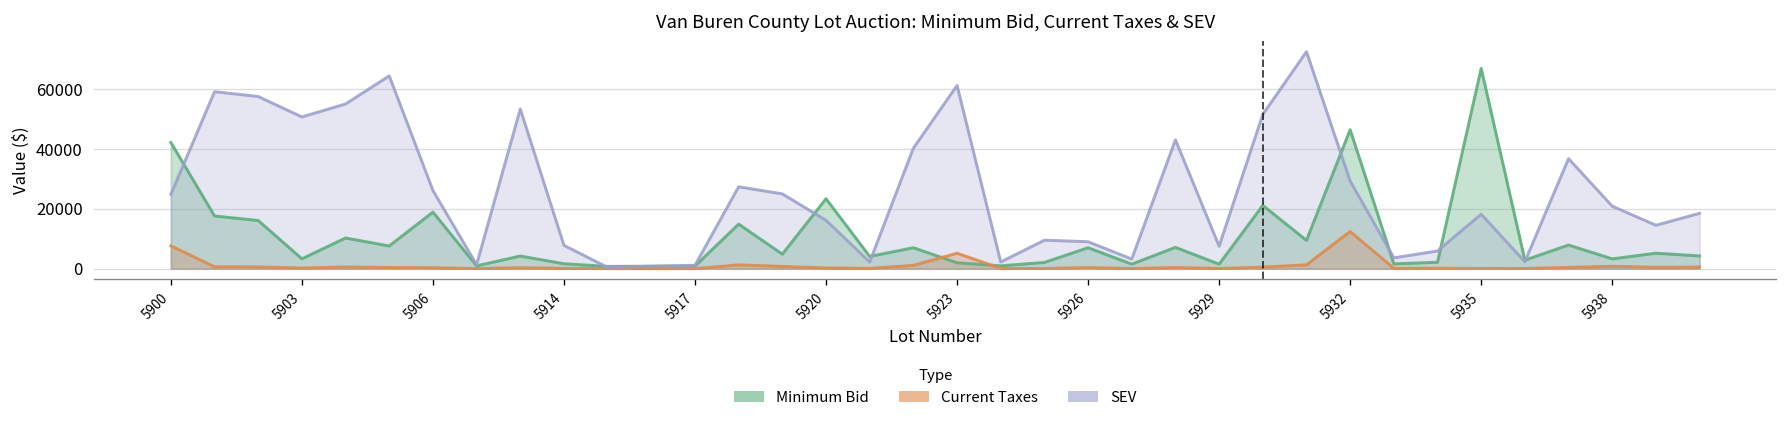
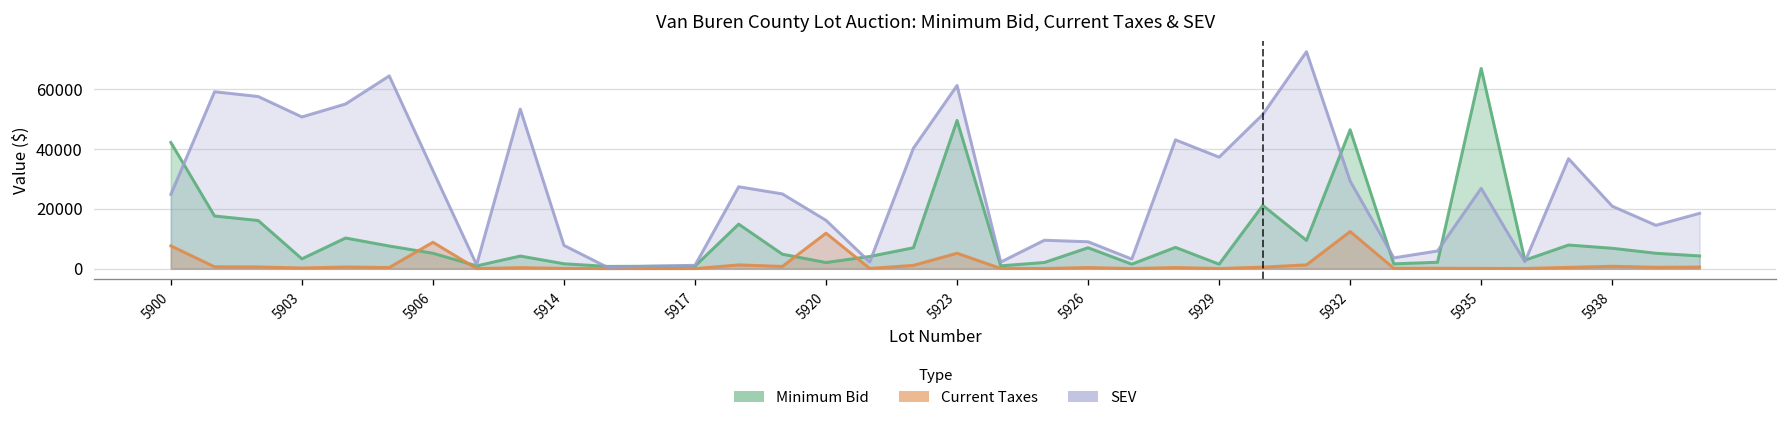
Minimum Bid, 5906: 19000 -> 5000
Current Taxes, 5906: 0 -> 9000
SEV, 5906: 26000 -> 33000
Minimum Bid, 5920: 23000 -> 2000
Current Taxes, 5920: 0 -> 12000
Minimum Bid, 5923: 2000 -> 50000
SEV, 5929: 8000 -> 37000
SEV, 5935: 18000 -> 27000
Minimum Bid, 5938: 3000 -> 7000
